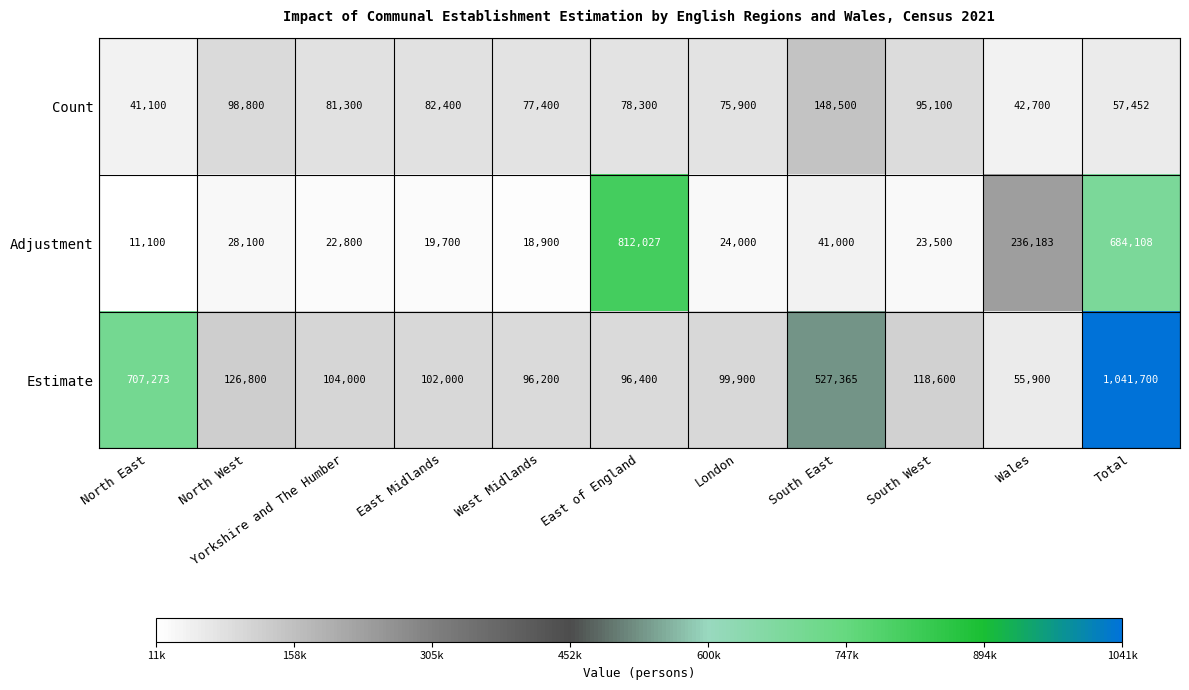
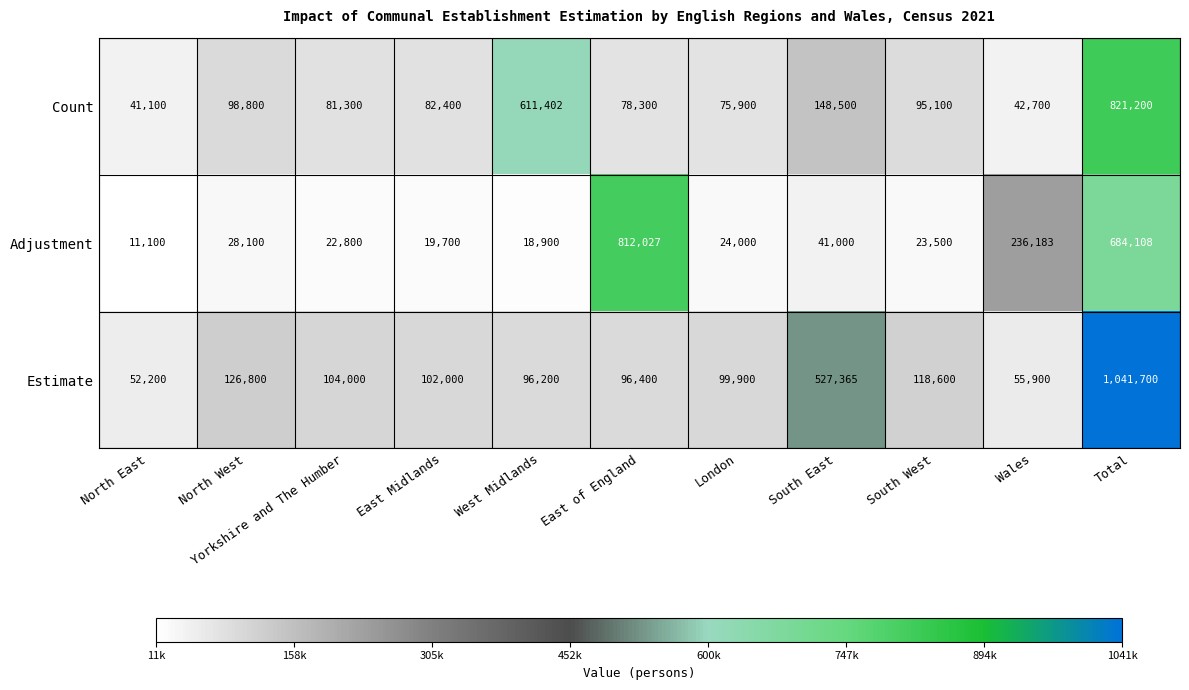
Count, West Midlands: 77,400 -> 611,402
Count, Total: 57,452 -> 821,200
Estimate, North East: 707,273 -> 52,200
